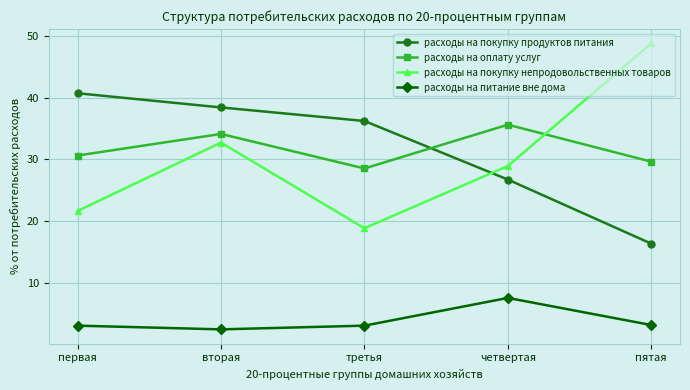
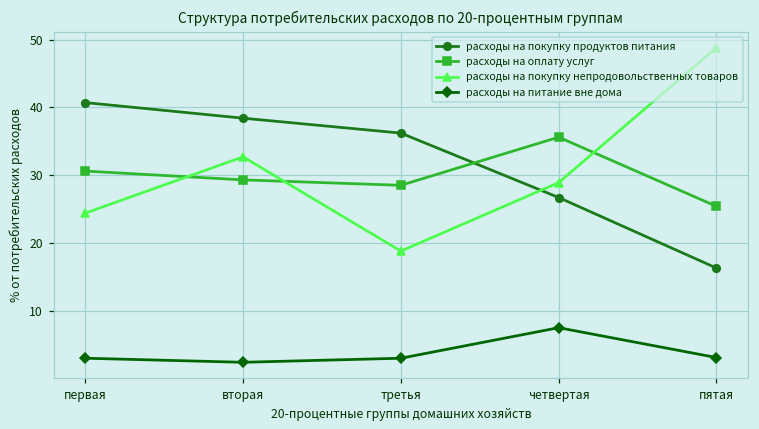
расходы на покупку непродовольственных товаров, первая: 22 -> 24
расходы на оплату услуг, вторая: 34 -> 29
расходы на оплату услуг, пятая: 30 -> 25
